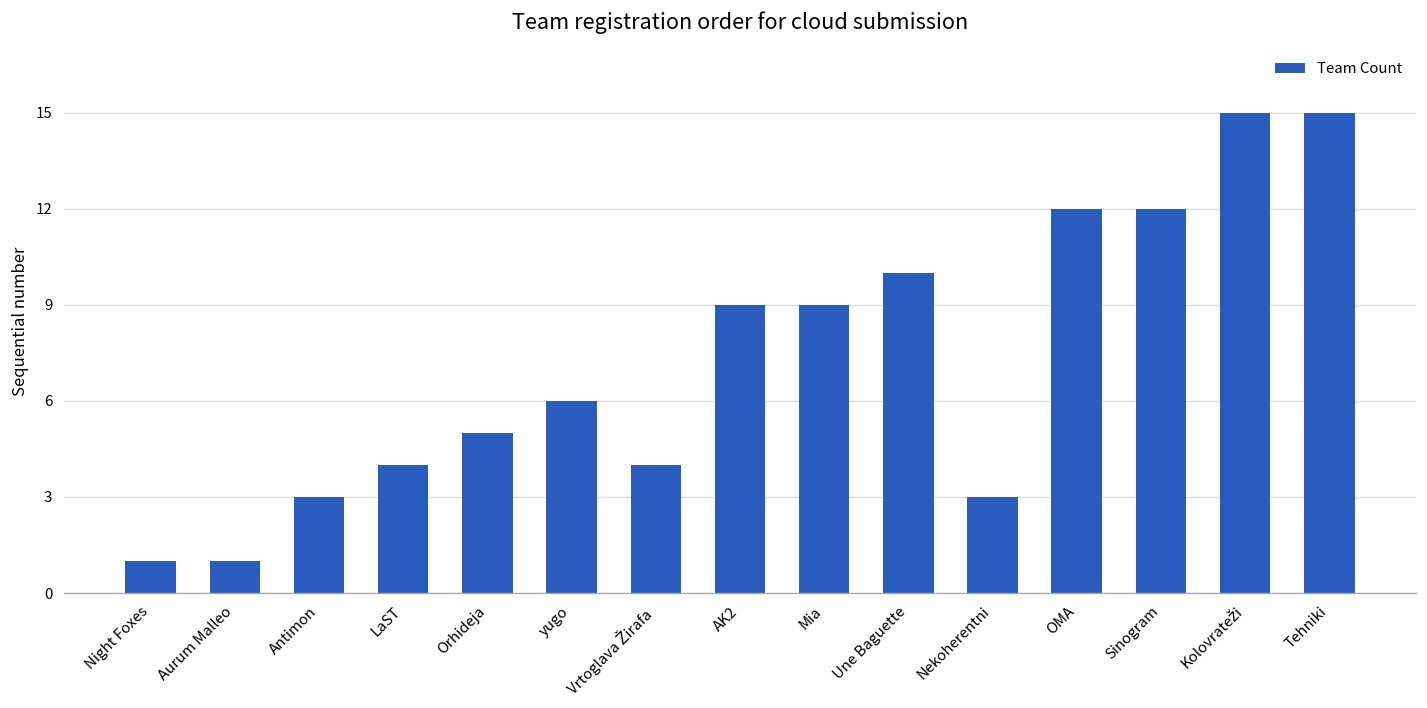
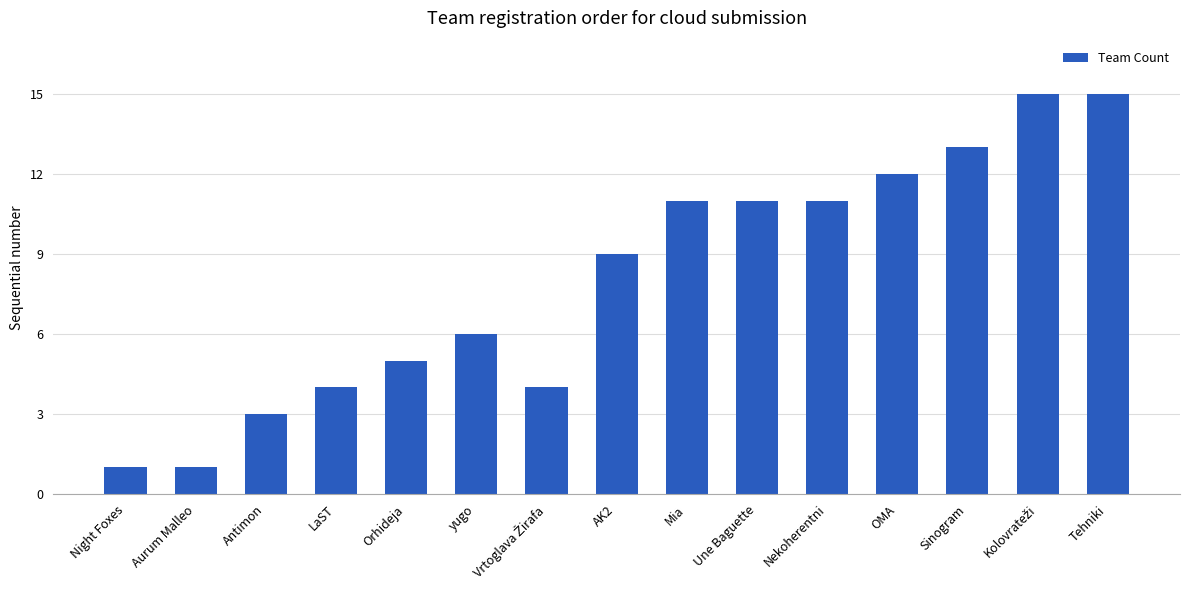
Mia: 9 -> 11
Une Baguette: 10 -> 11
Nekoherentni: 3 -> 11
Sinogram: 12 -> 13
